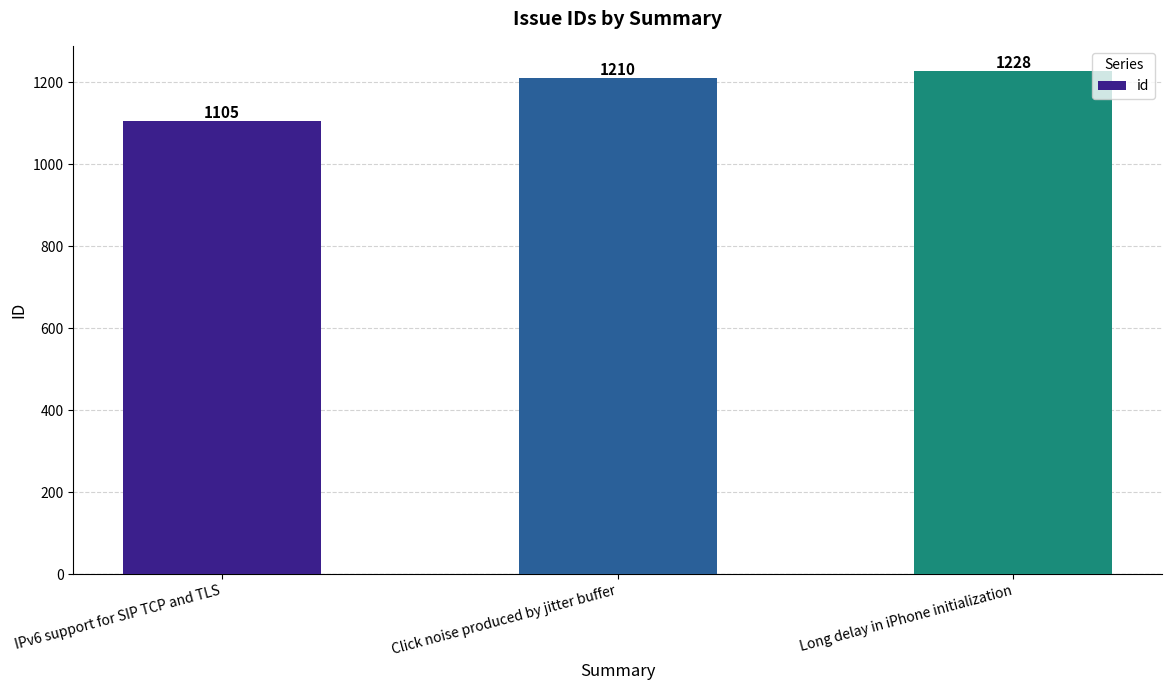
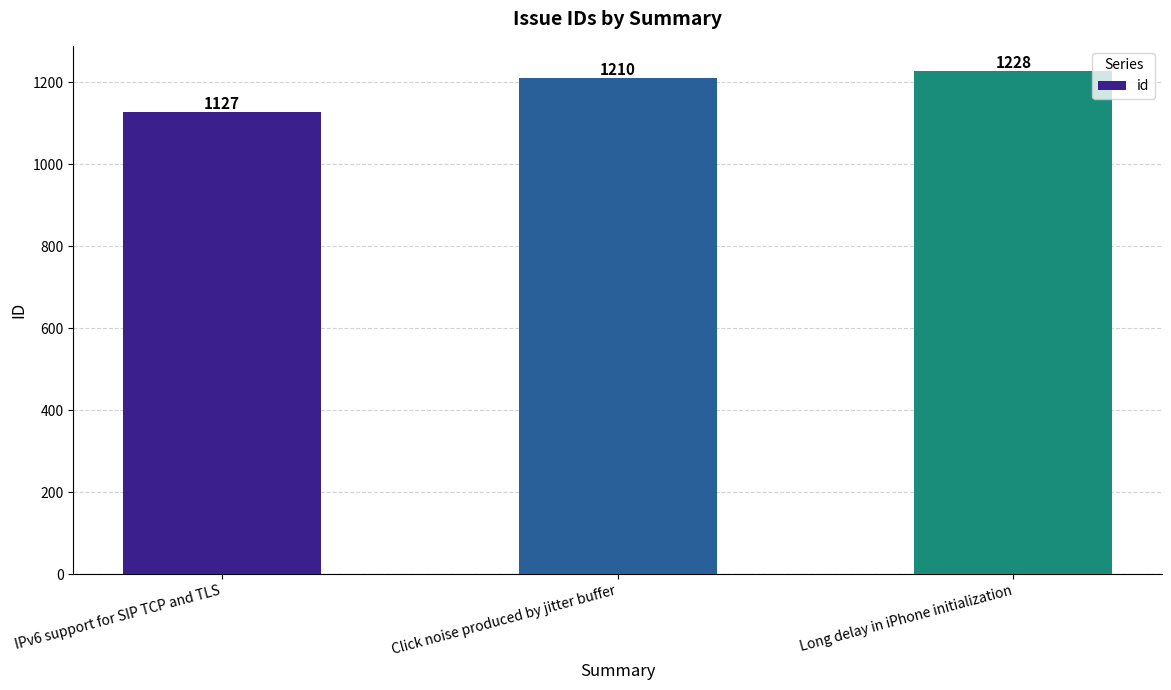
IPv6 support for SIP TCP and TLS: 1105 -> 1127
